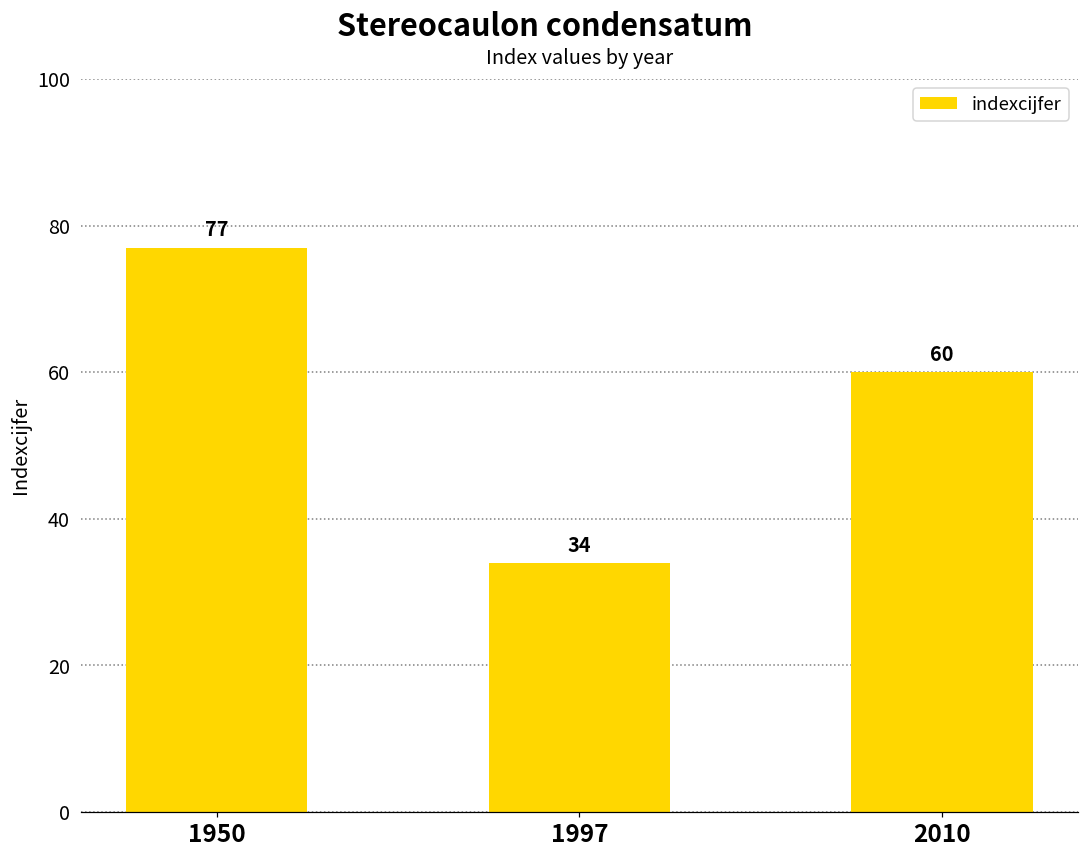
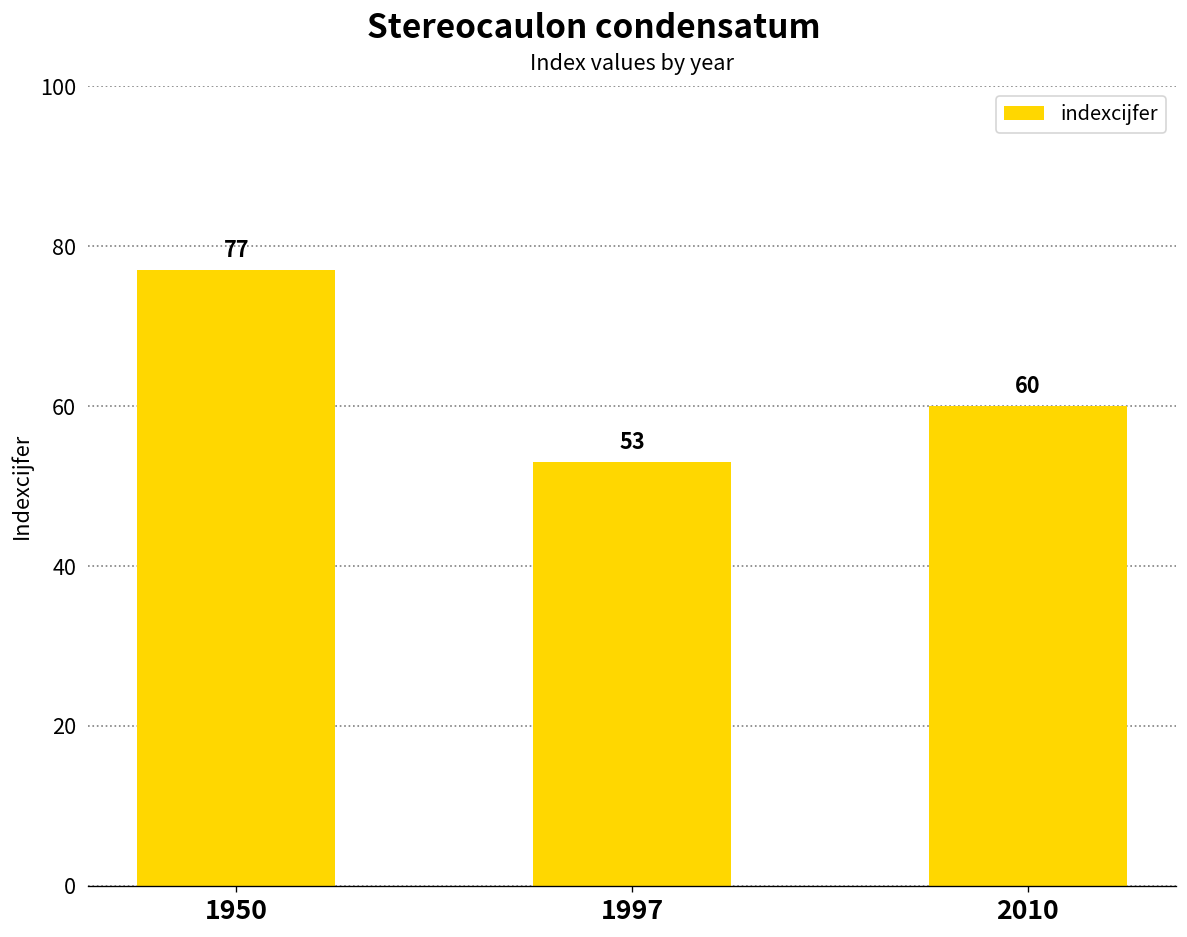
1997: 34 -> 53
